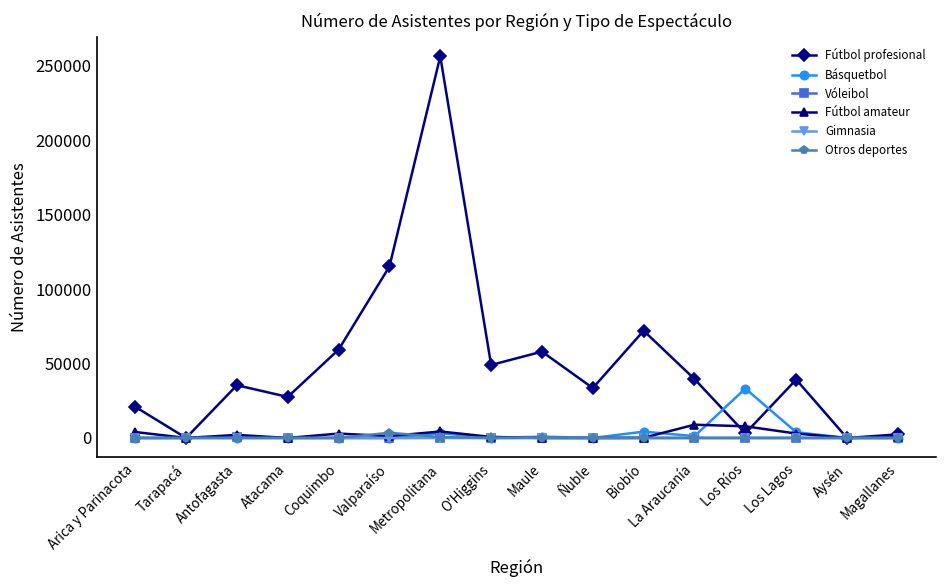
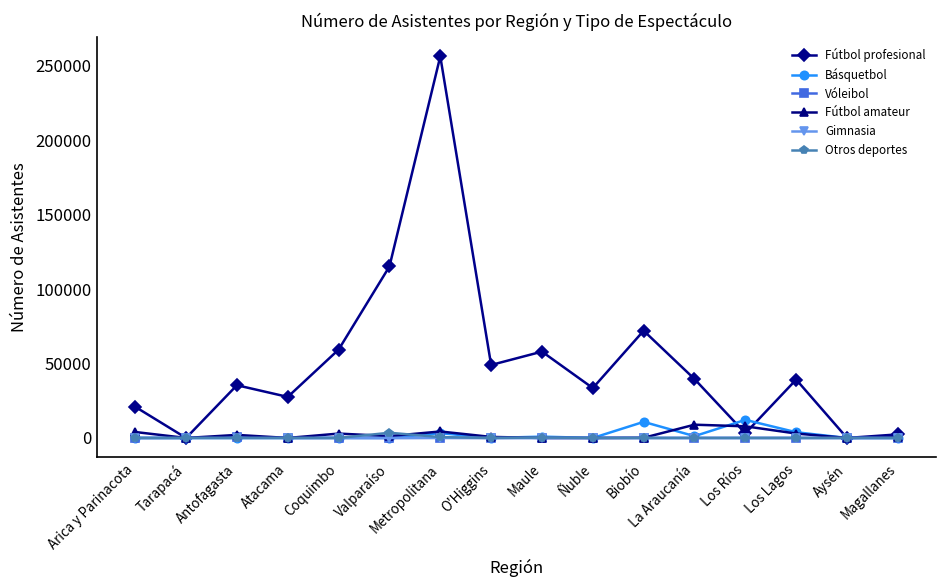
Básquetbol, Biobío: 4000 -> 11000
Básquetbol, Los Ríos: 33000 -> 12000
